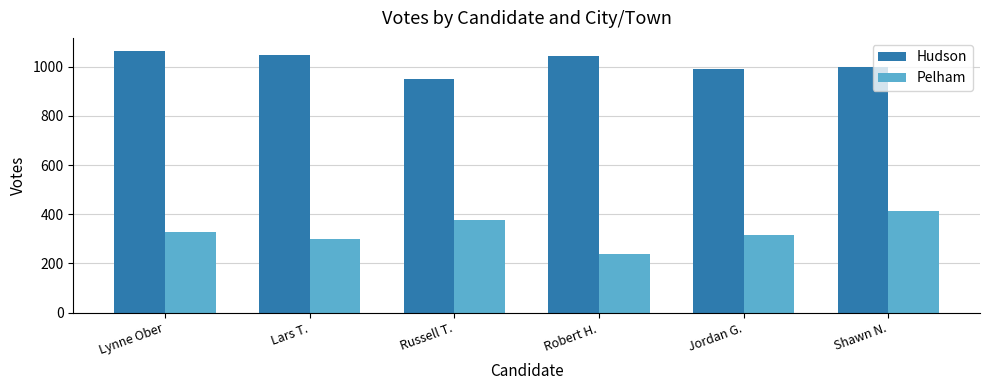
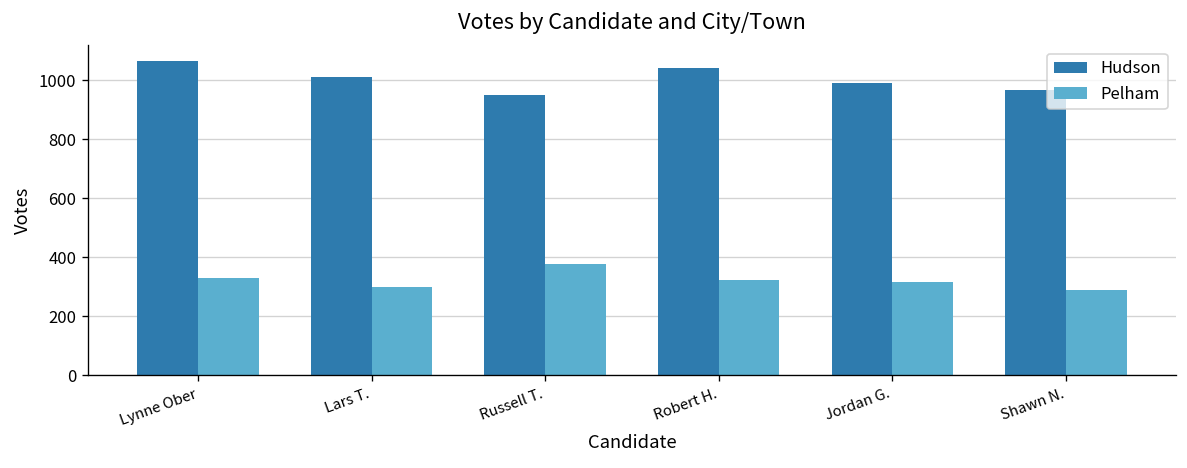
Hudson, Lars T.: 1050 -> 1010
Pelham, Robert H.: 240 -> 320
Hudson, Shawn N.: 1000 -> 970
Pelham, Shawn N.: 420 -> 290
